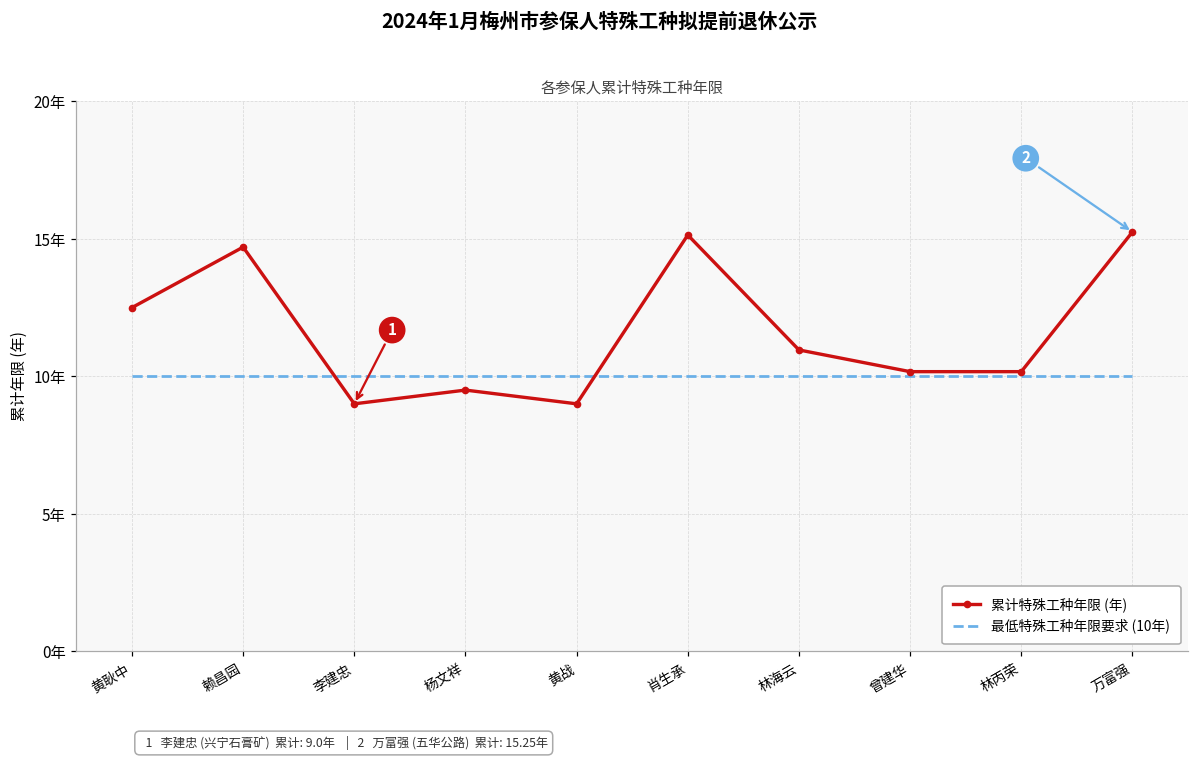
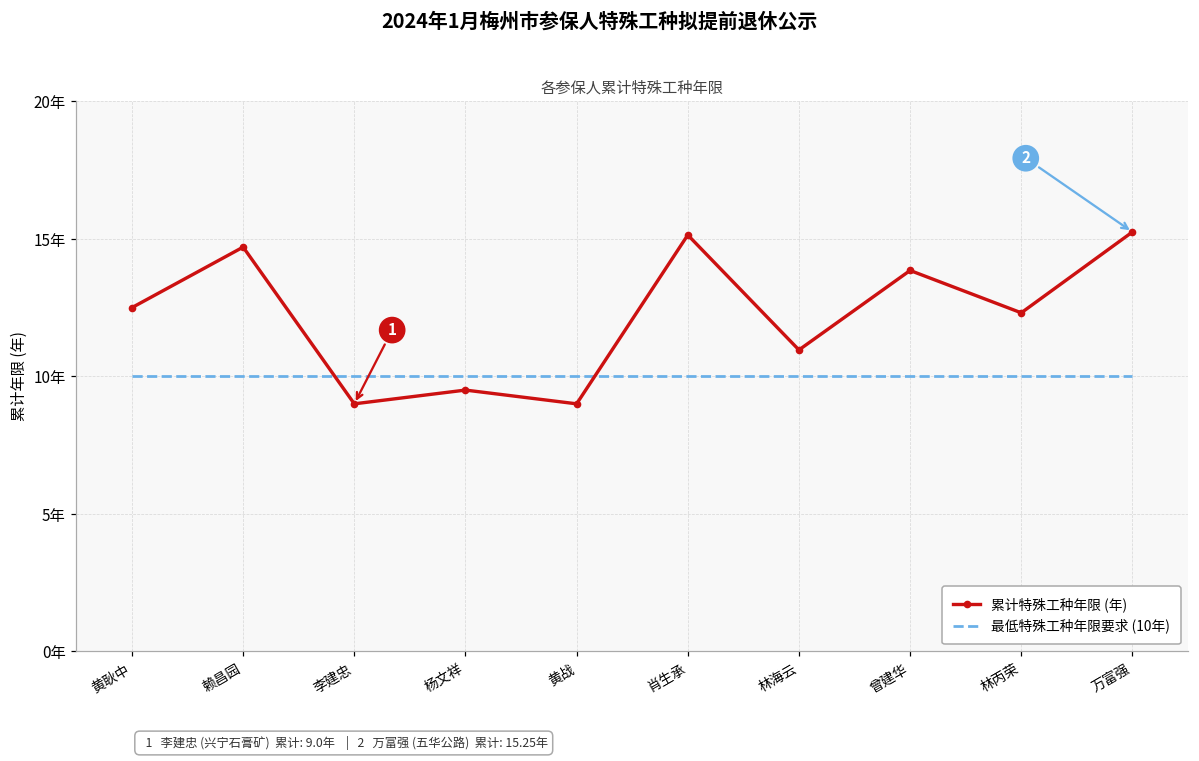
累计特殊工种年限 (年), 曾建华: 10.2年 -> 13.9年
累计特殊工种年限 (年), 林丙荣: 10.2年 -> 12.3年
